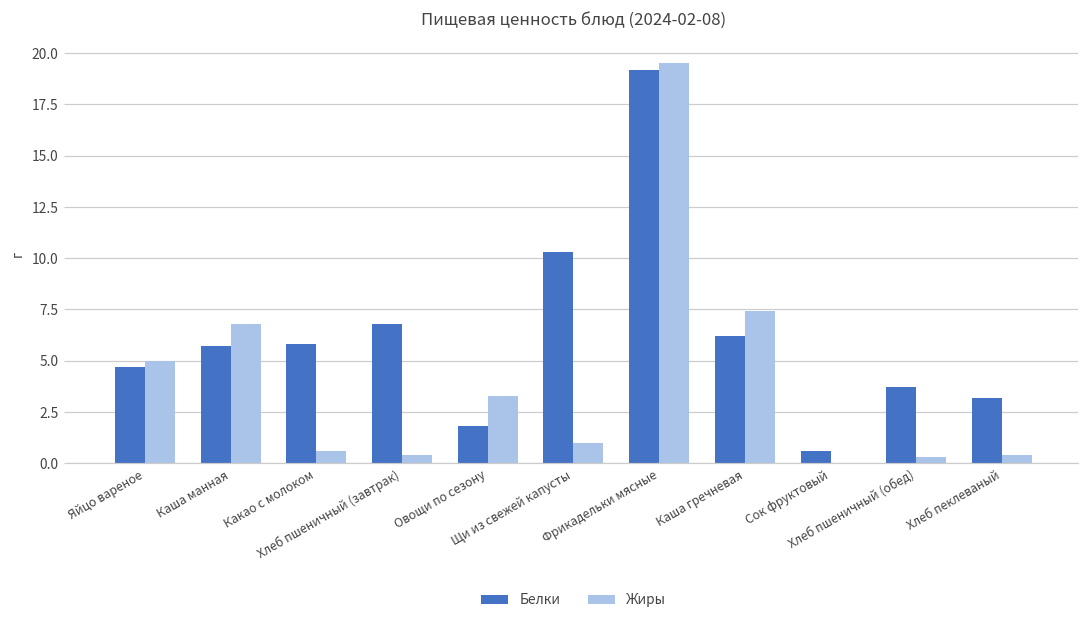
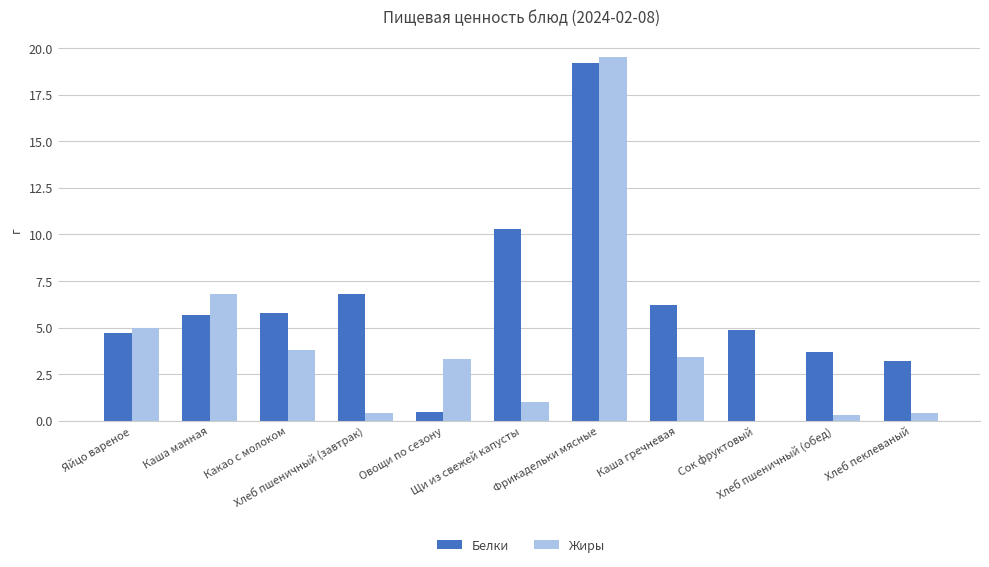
Жиры, Какао с молоком: 0.6 -> 3.8
Белки, Овощи по сезону: 1.8 -> 0.5
Жиры, Каша гречневая: 7.4 -> 3.4
Белки, Сок фруктовый: 0.6 -> 4.9
